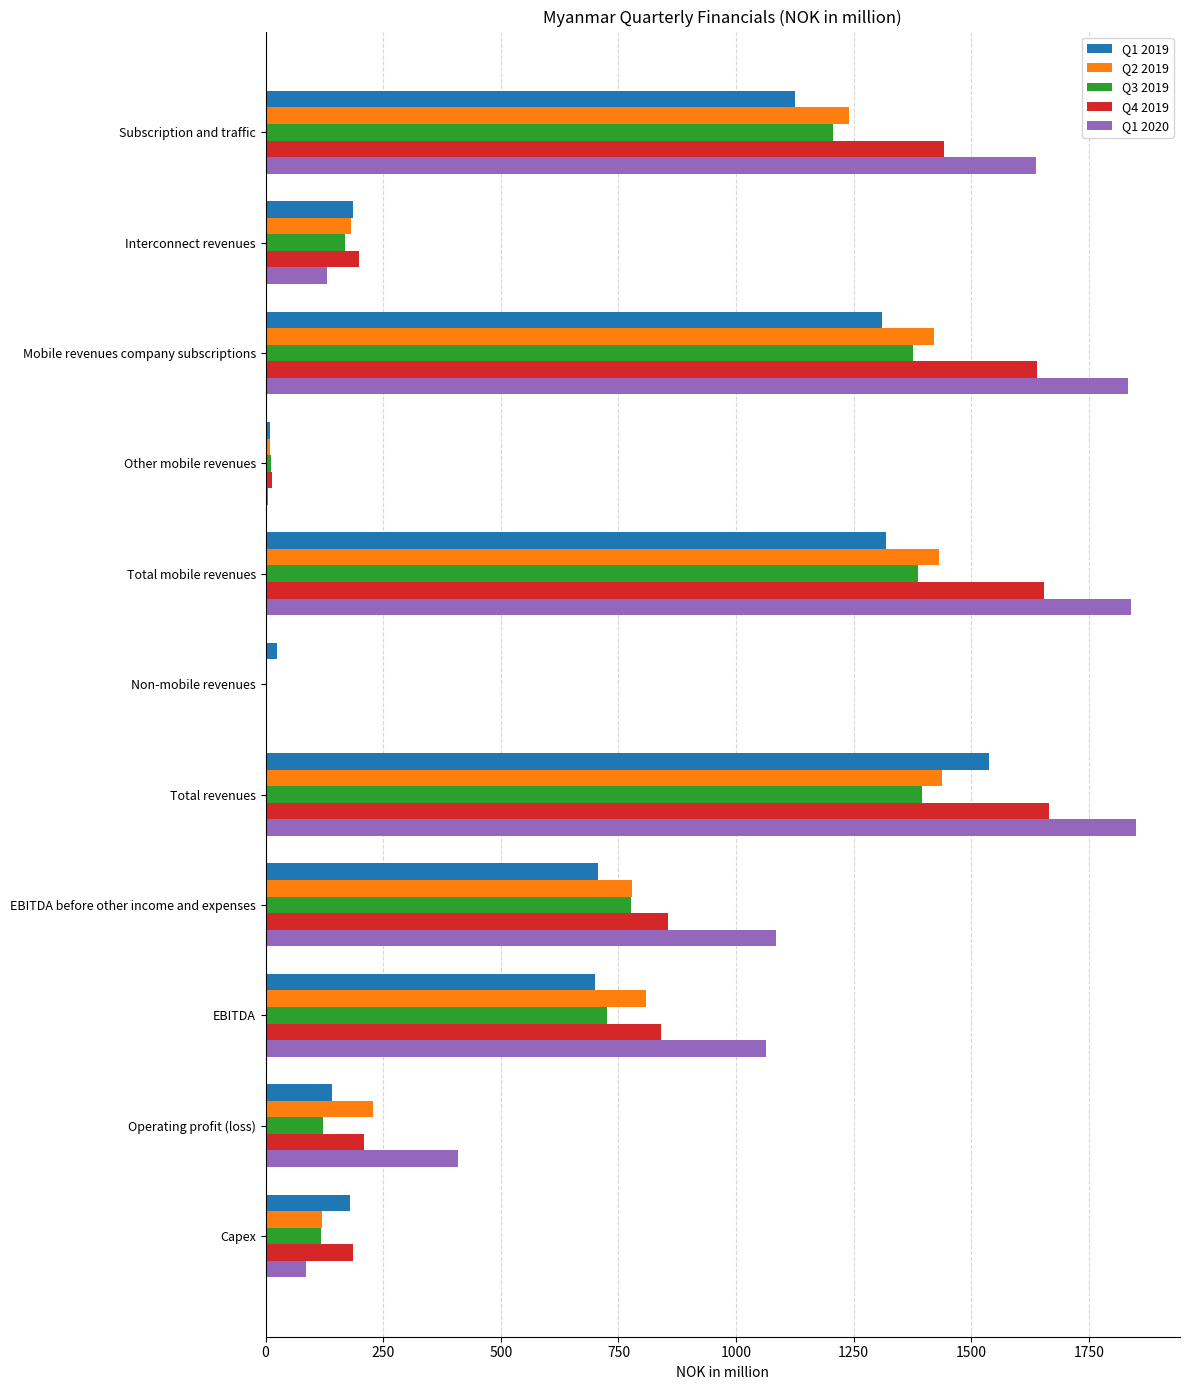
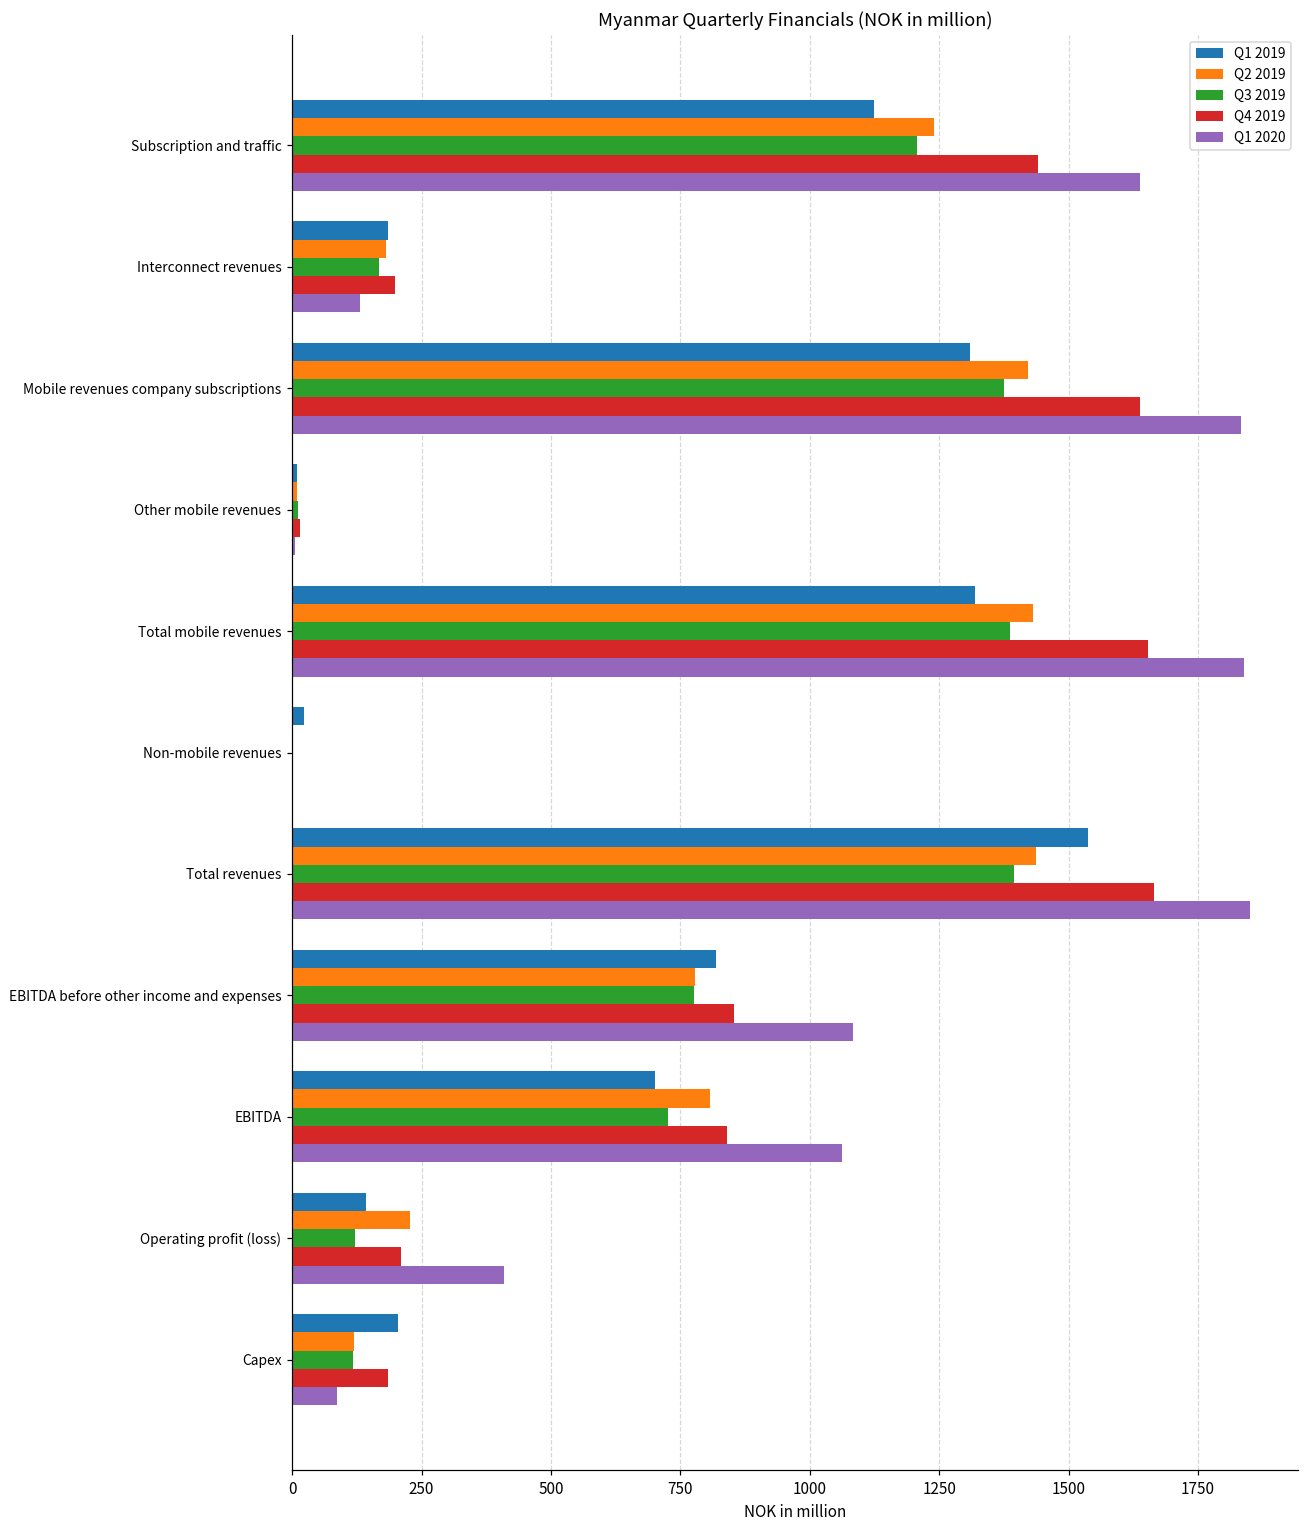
Q1 2019, EBITDA before other income and expenses: 710 -> 820
Q1 2019, Capex: 180 -> 200
